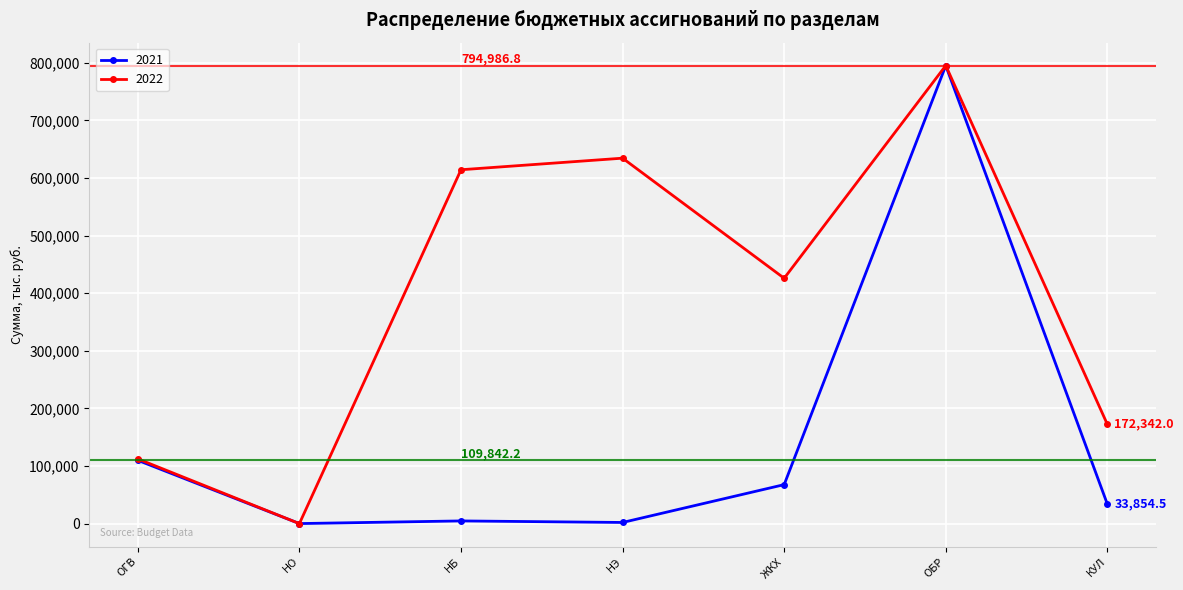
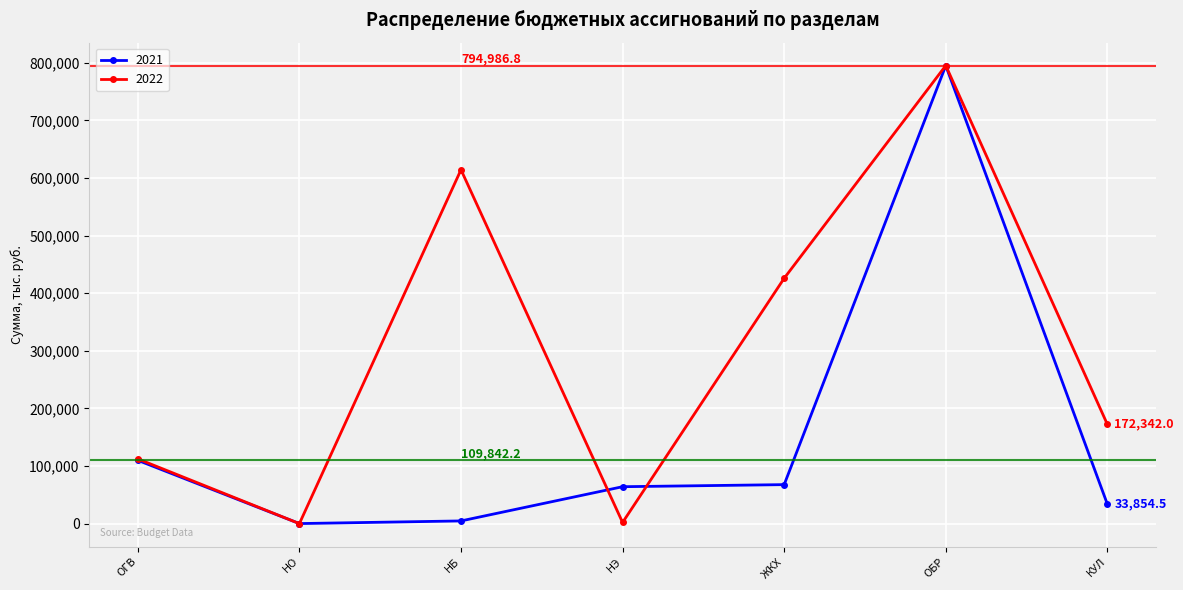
2021, НЭ: 0 -> 60,000
2022, НЭ: 630,000 -> 0
